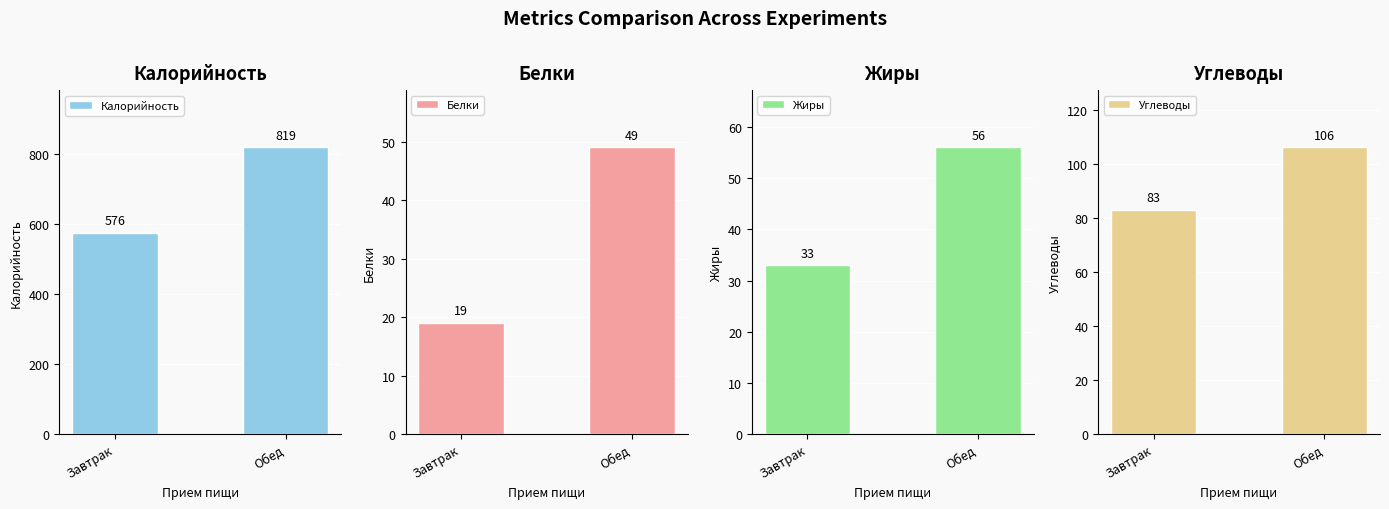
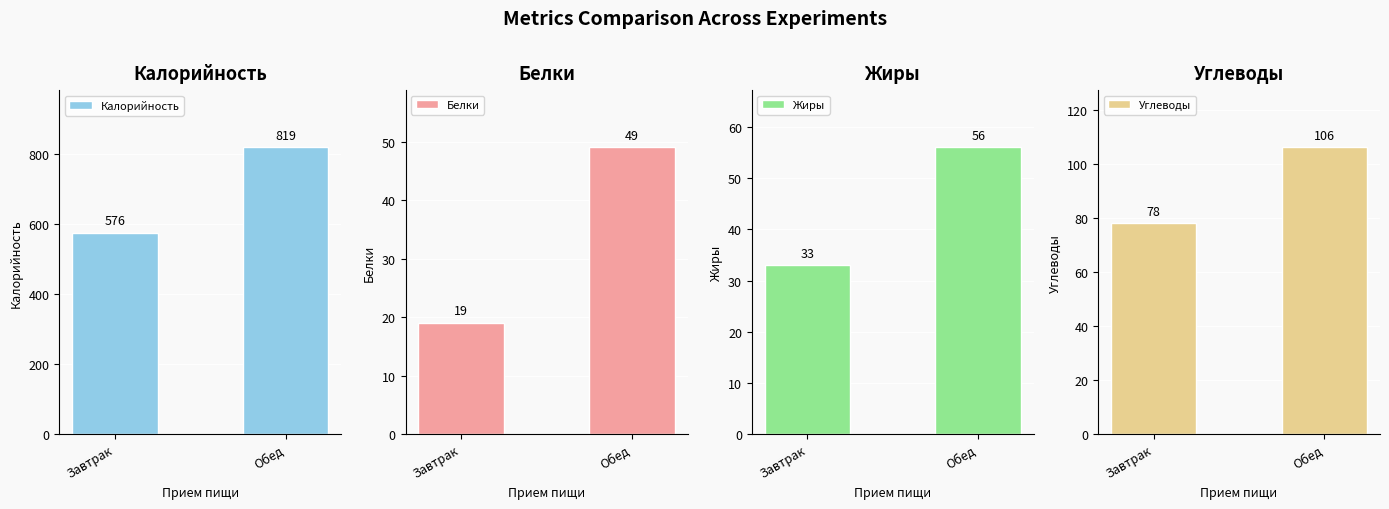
Углеводы, Завтрак: 83 -> 78
